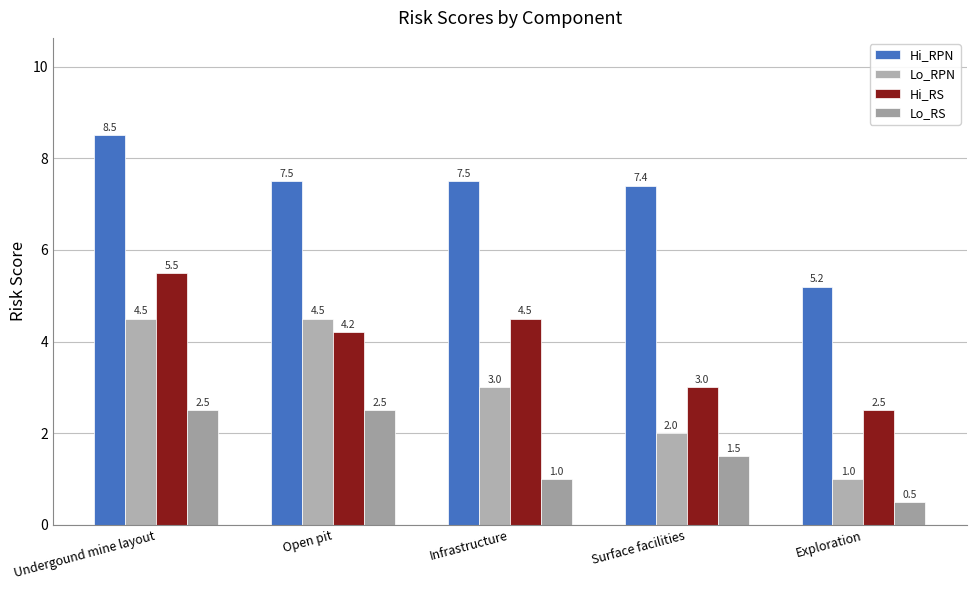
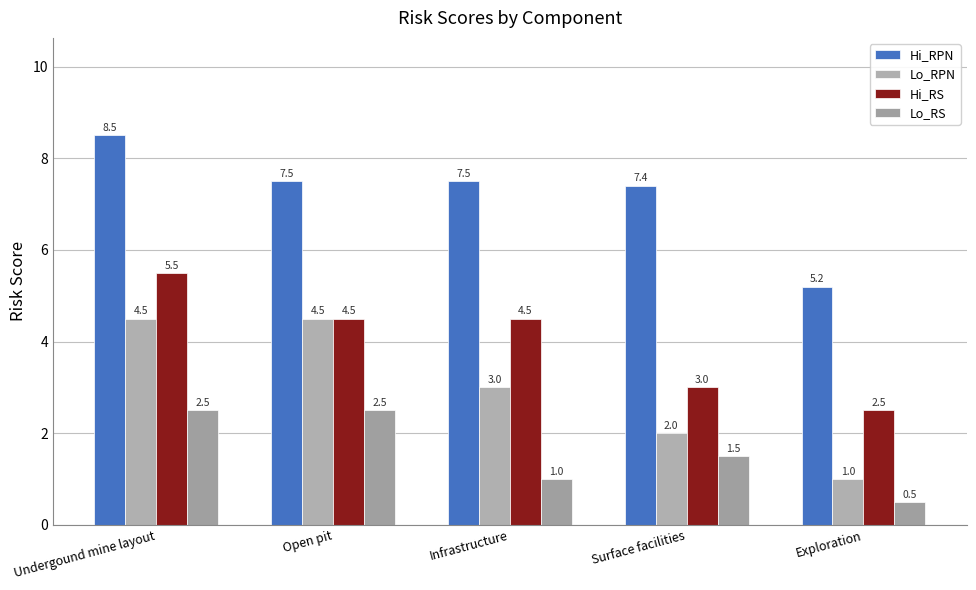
Hi_RS, Open pit: 4.2 -> 4.5
